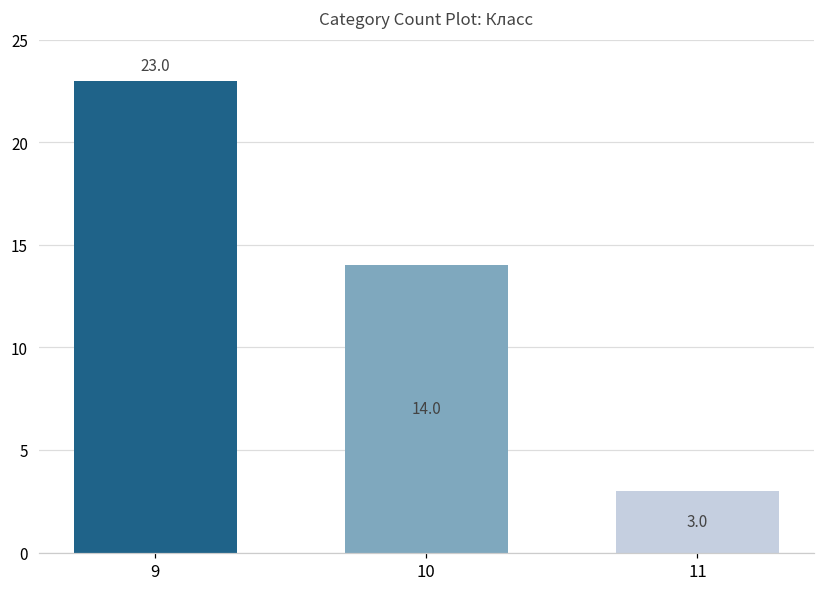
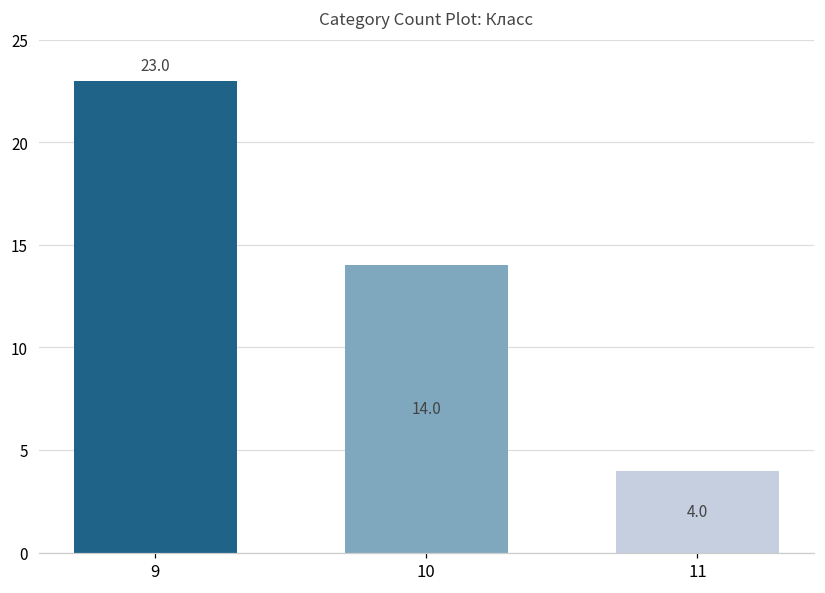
11: 3.0 -> 4.0
